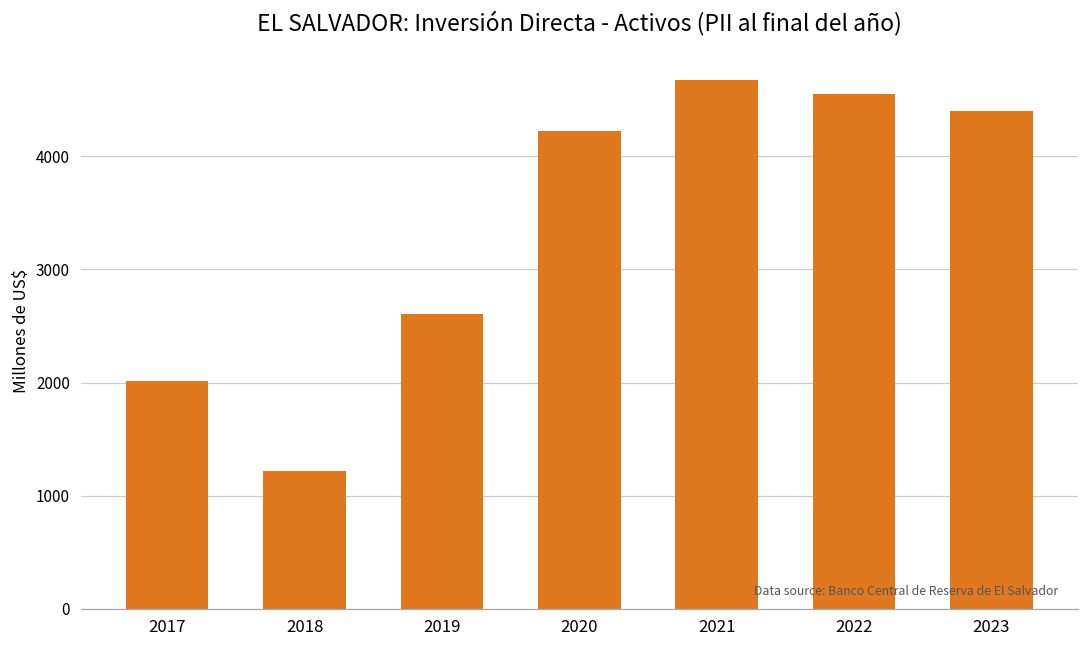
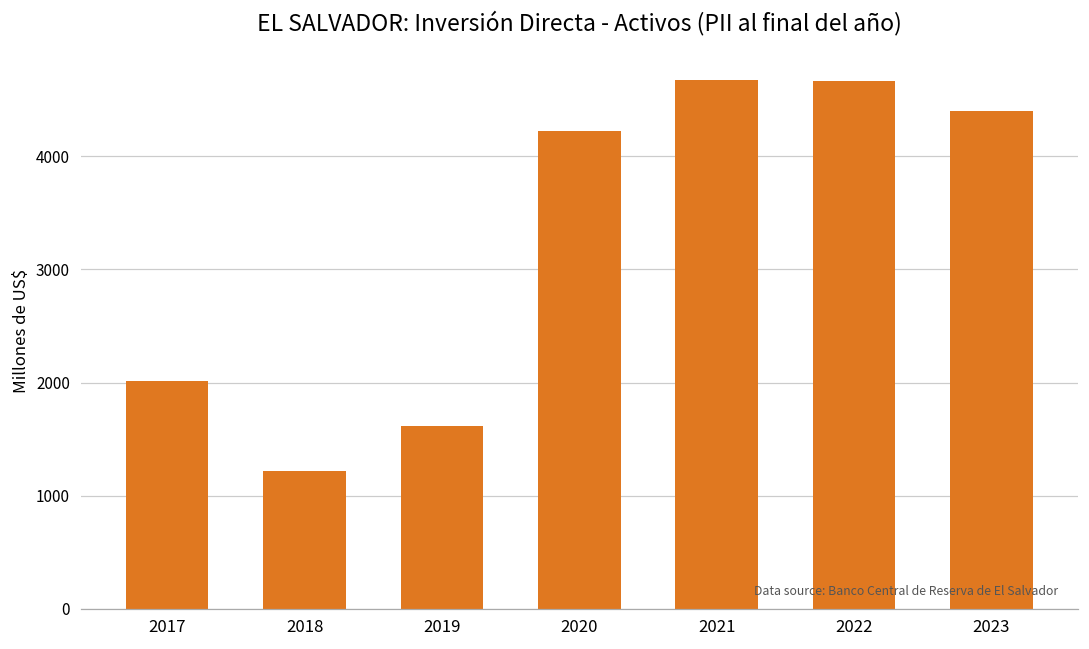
2019: 2610 -> 1610
2022: 4550 -> 4660
